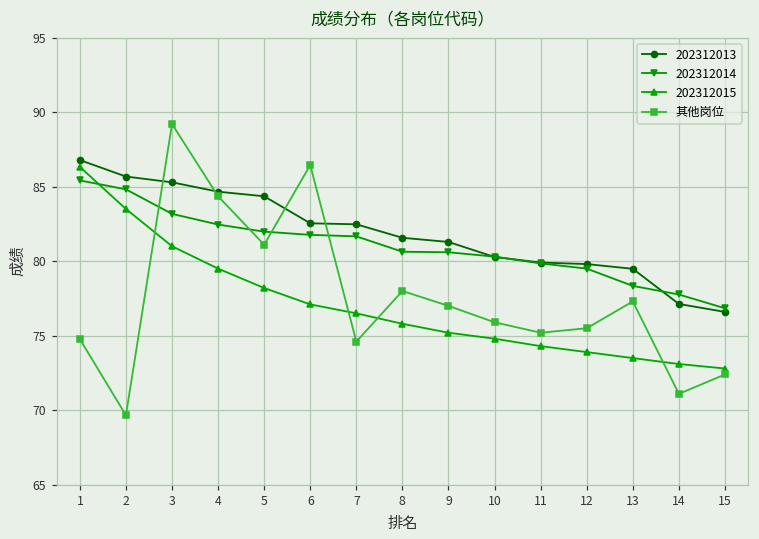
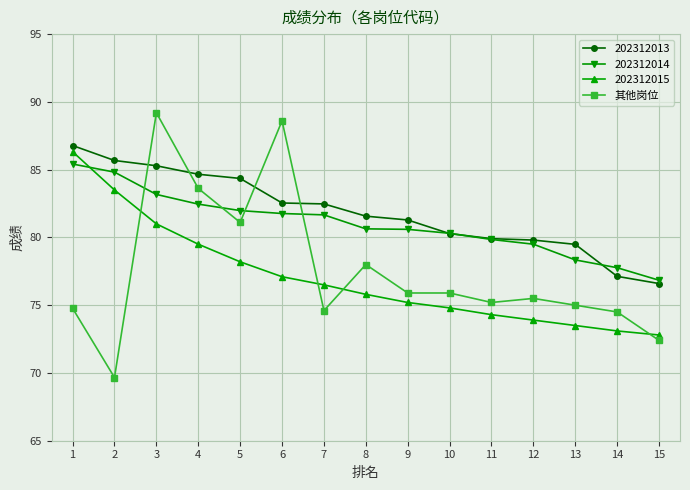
其他岗位, 4: 84.4 -> 83.6
其他岗位, 6: 86.4 -> 88.6
其他岗位, 9: 77.0 -> 75.9
其他岗位, 13: 77.3 -> 75.0
其他岗位, 14: 71.1 -> 74.5
